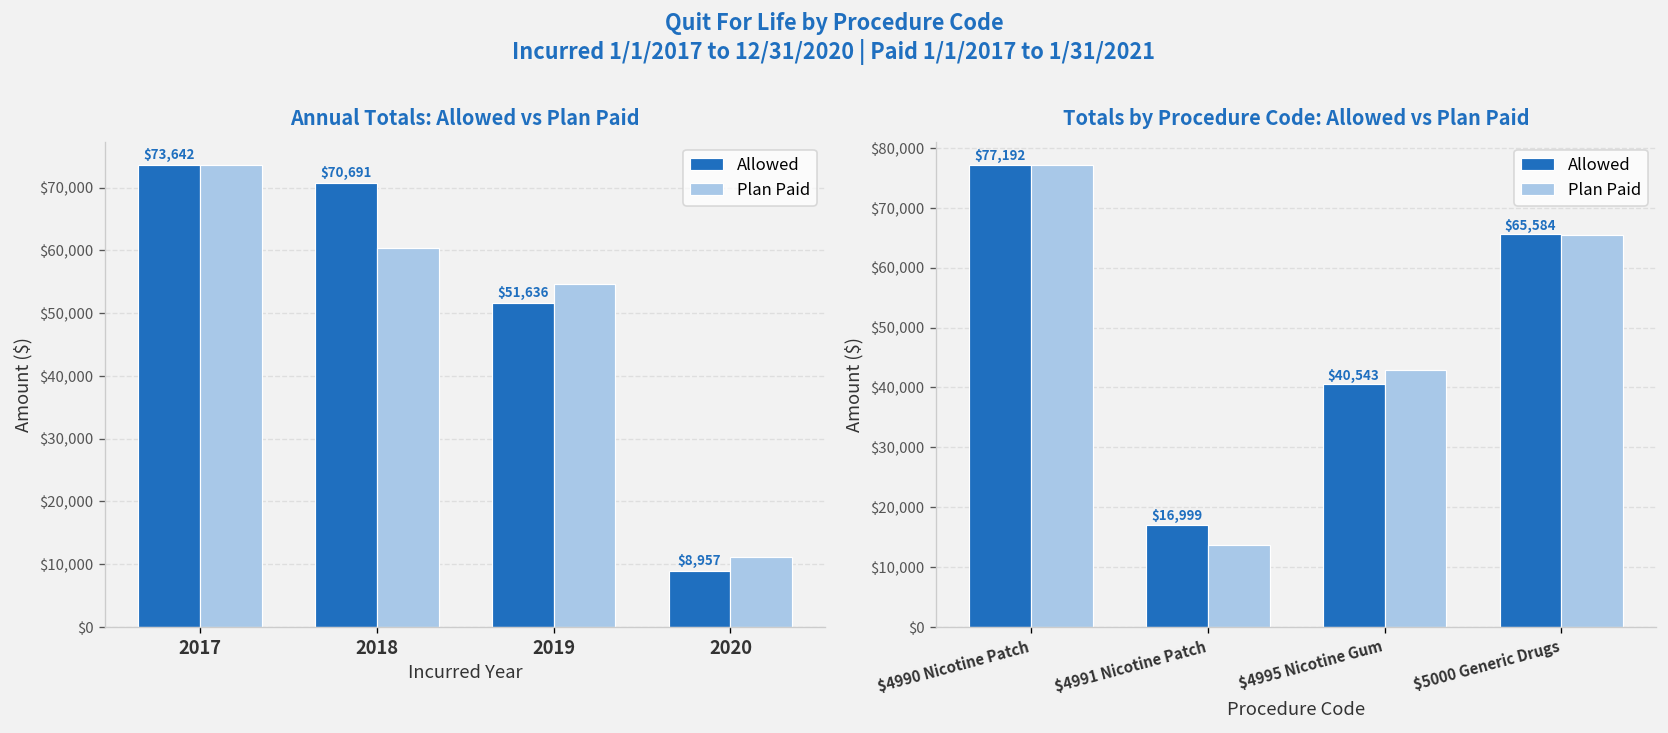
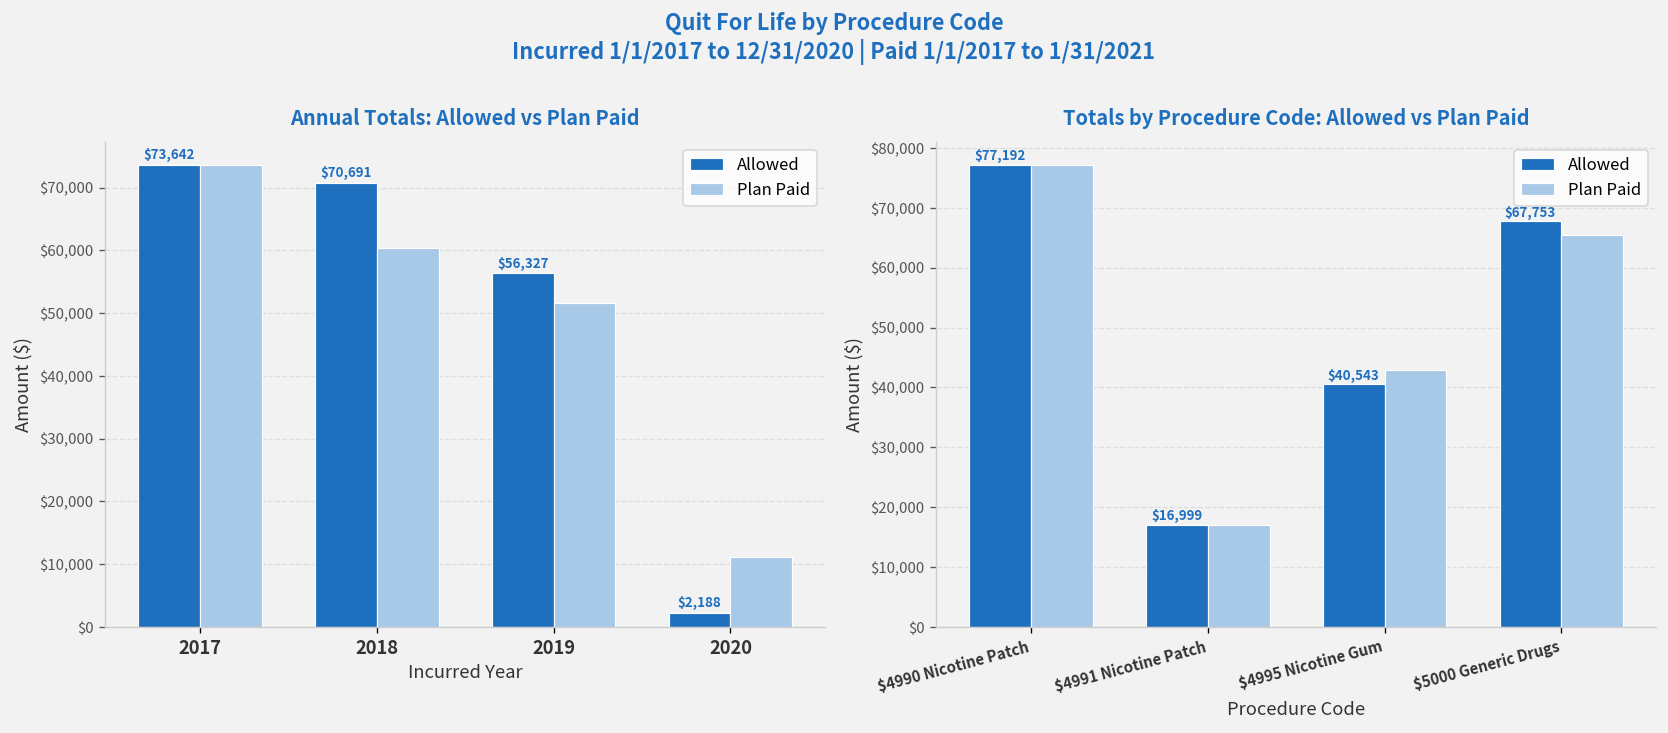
Annual Totals: Allowed vs Plan Paid, Allowed, 2019: $51,636 -> $56,327
Annual Totals: Allowed vs Plan Paid, Plan Paid, 2019: $55,000 -> $52,000
Annual Totals: Allowed vs Plan Paid, Allowed, 2020: $8,957 -> $2,188
Totals by Procedure Code: Allowed vs Plan Paid, Plan Paid, $4991 Nicotine Patch: $14,000 -> $17,000
Totals by Procedure Code: Allowed vs Plan Paid, Allowed, $5000 Generic Drugs: $65,584 -> $67,753
